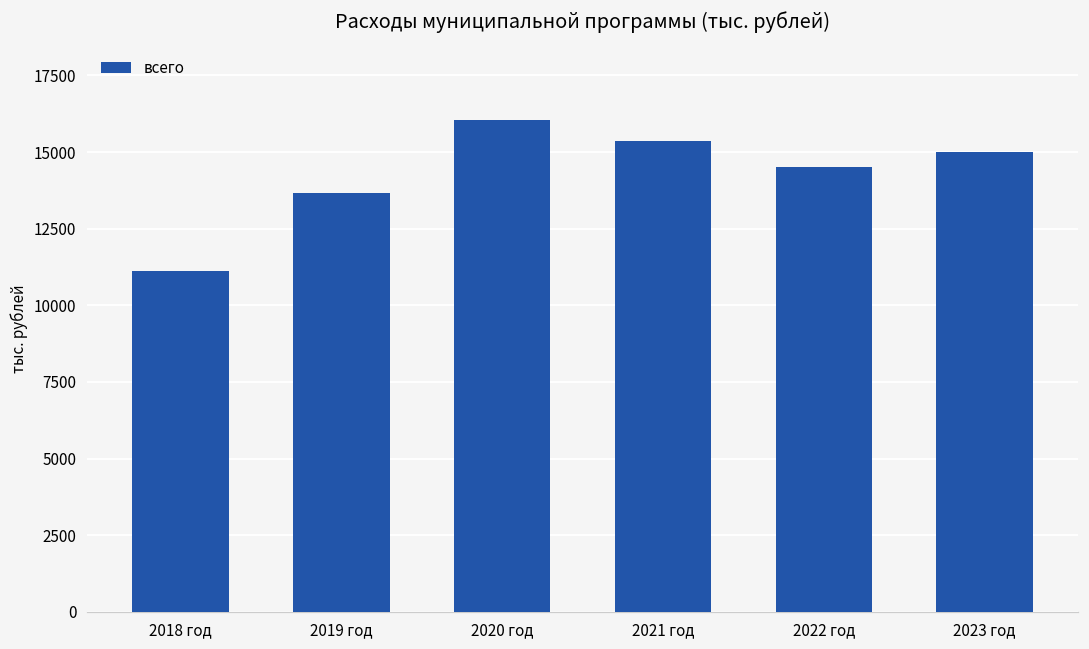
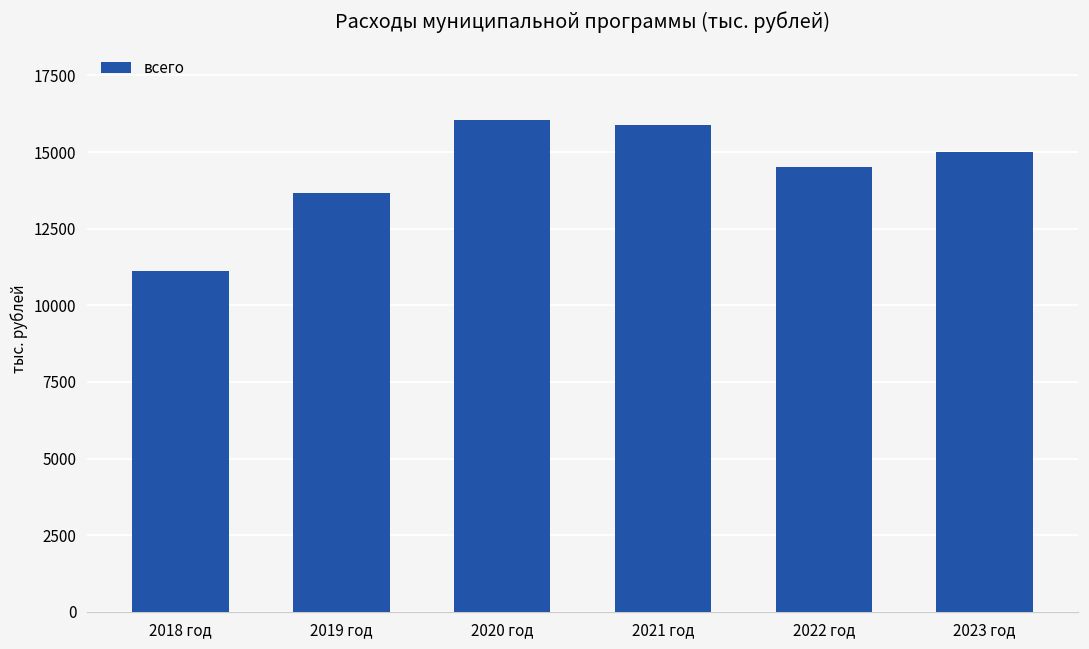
2021 год: 15400 -> 15900
